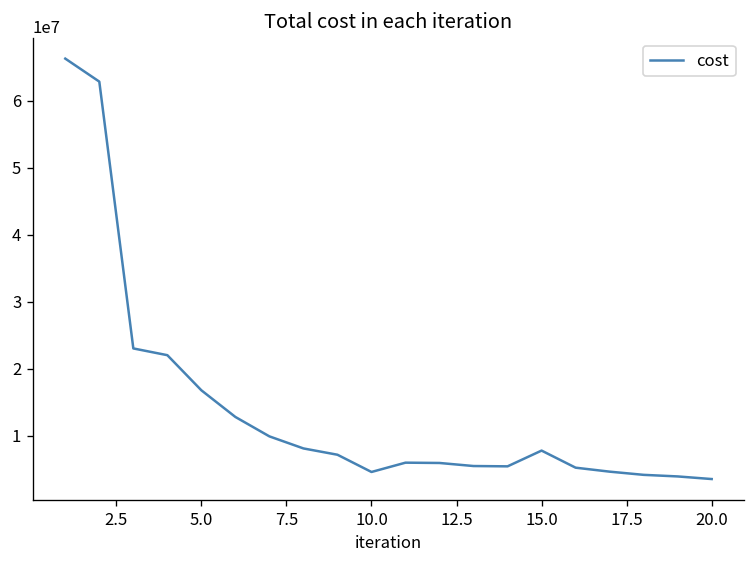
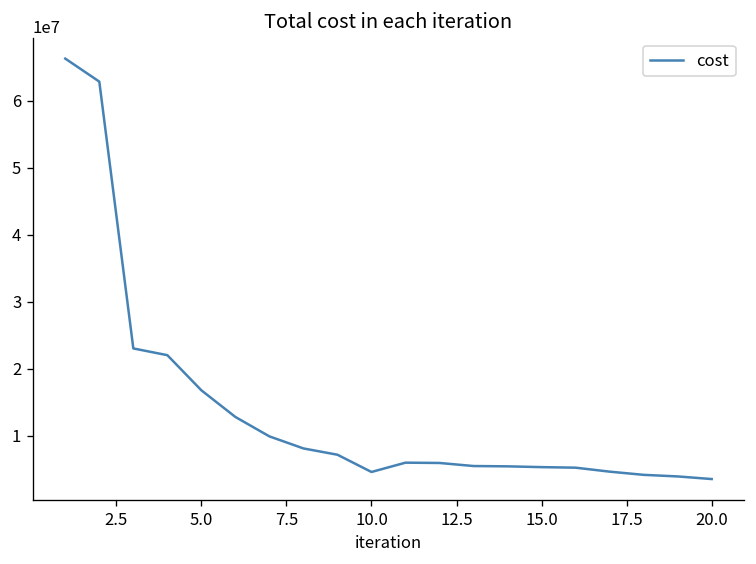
15.0: 8000000 -> 5000000
